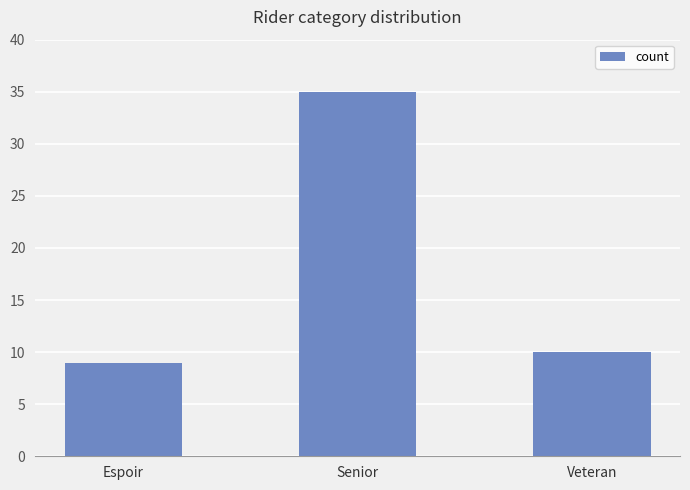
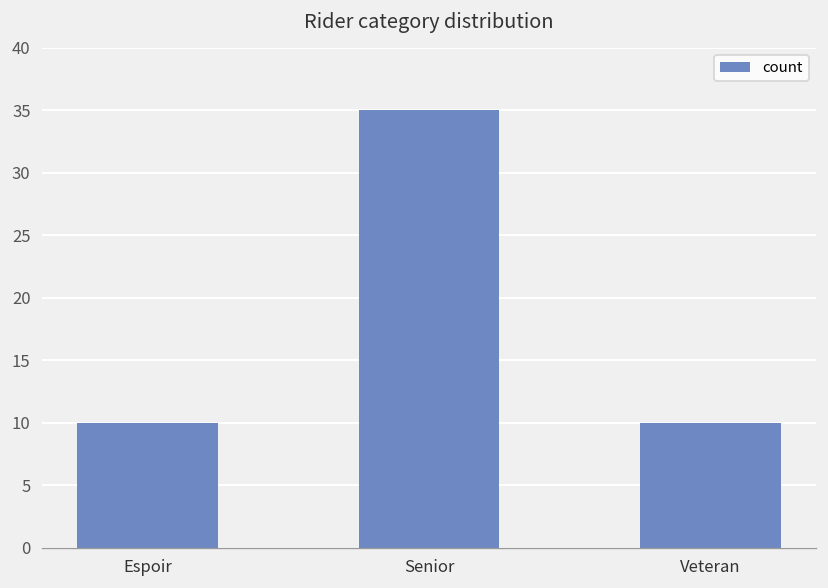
Espoir: 9 -> 10
